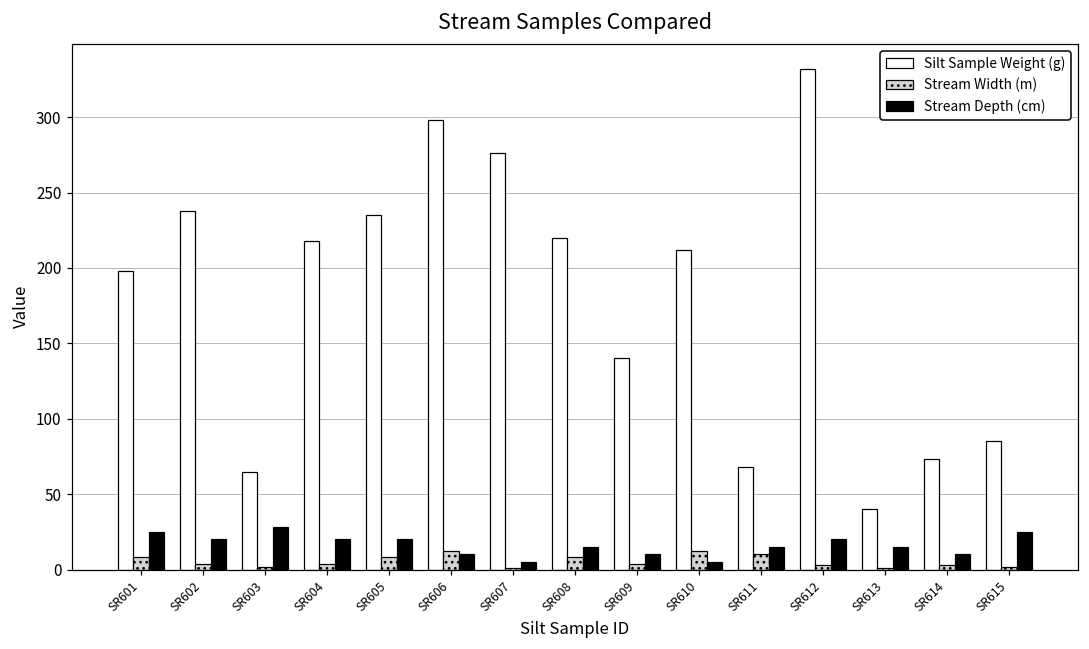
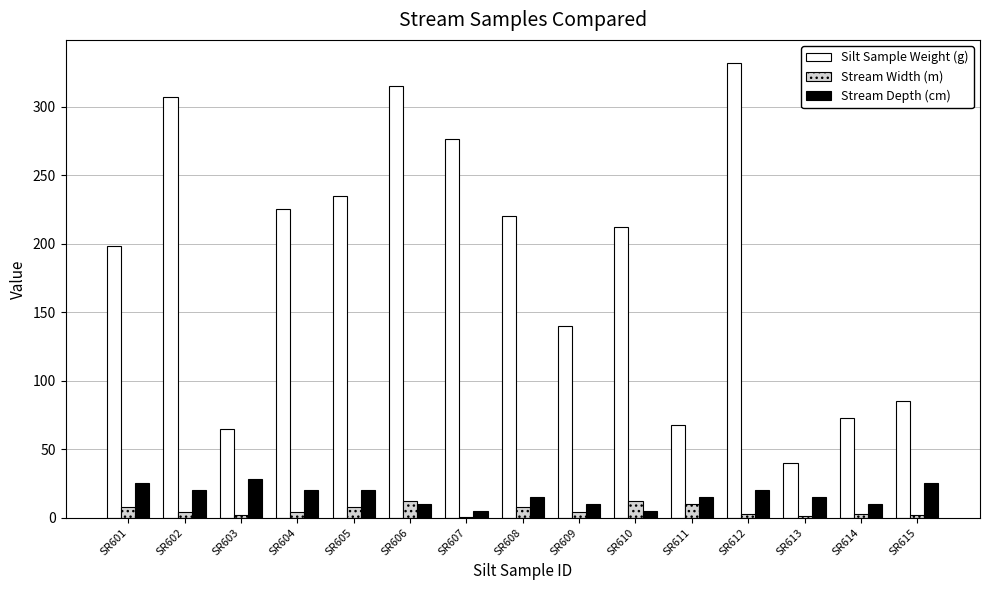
Silt Sample Weight (g), SR602: 238 -> 307
Silt Sample Weight (g), SR604: 218 -> 225
Silt Sample Weight (g), SR606: 298 -> 315
